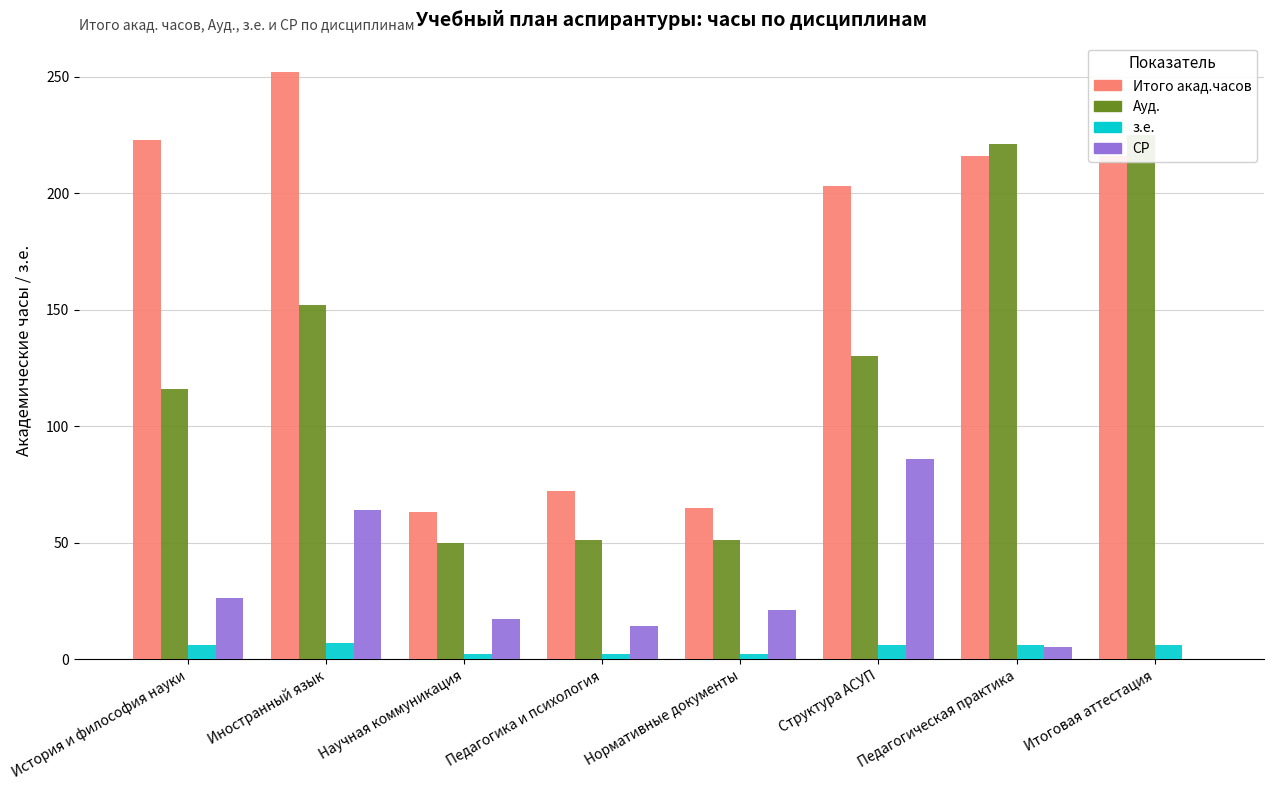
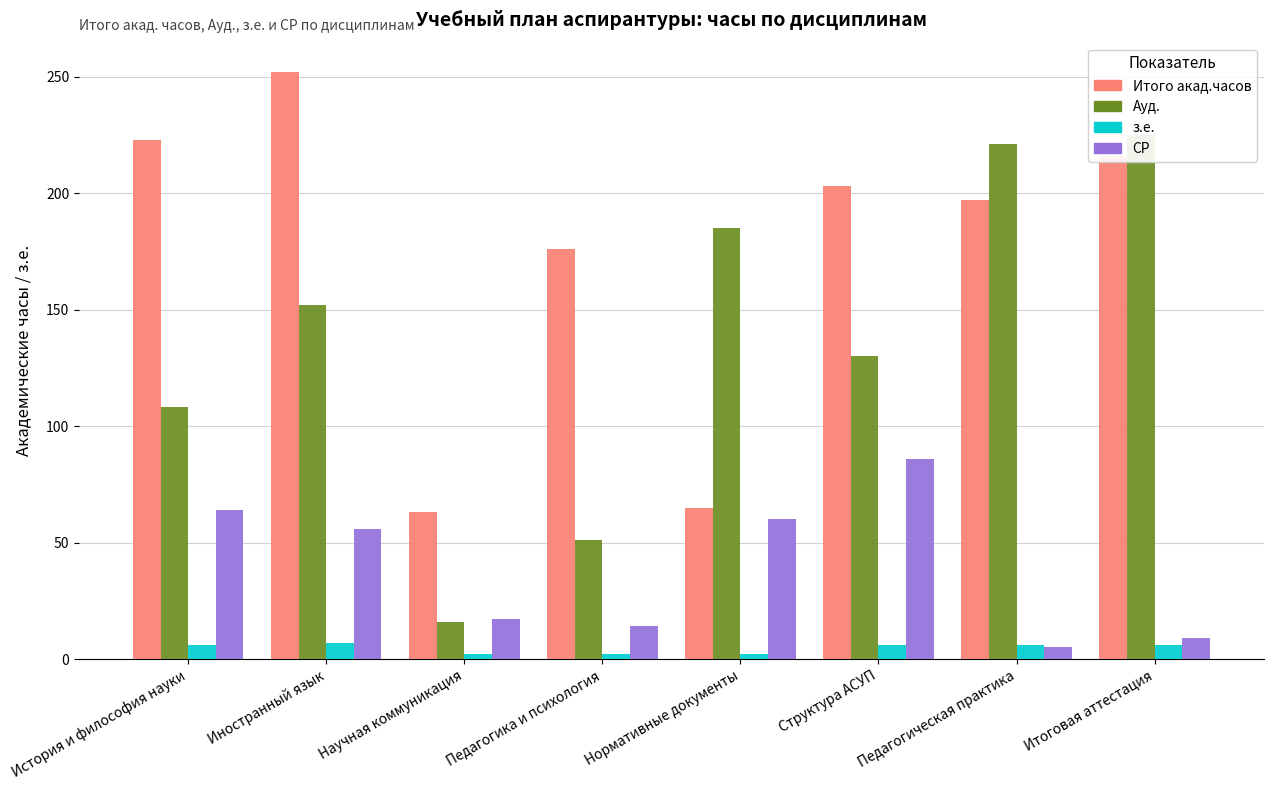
Ауд., История и философия науки: 116 -> 108
СР, История и философия науки: 26 -> 64
СР, Иностранный язык: 64 -> 56
Ауд., Научная коммуникация: 50 -> 16
Итого акад.часов, Педагогика и психология: 72 -> 176
Ауд., Нормативные документы: 51 -> 185
СР, Нормативные документы: 21 -> 60
Итого акад.часов, Педагогическая практика: 216 -> 197
СР, Итоговая аттестация: 0 -> 9
